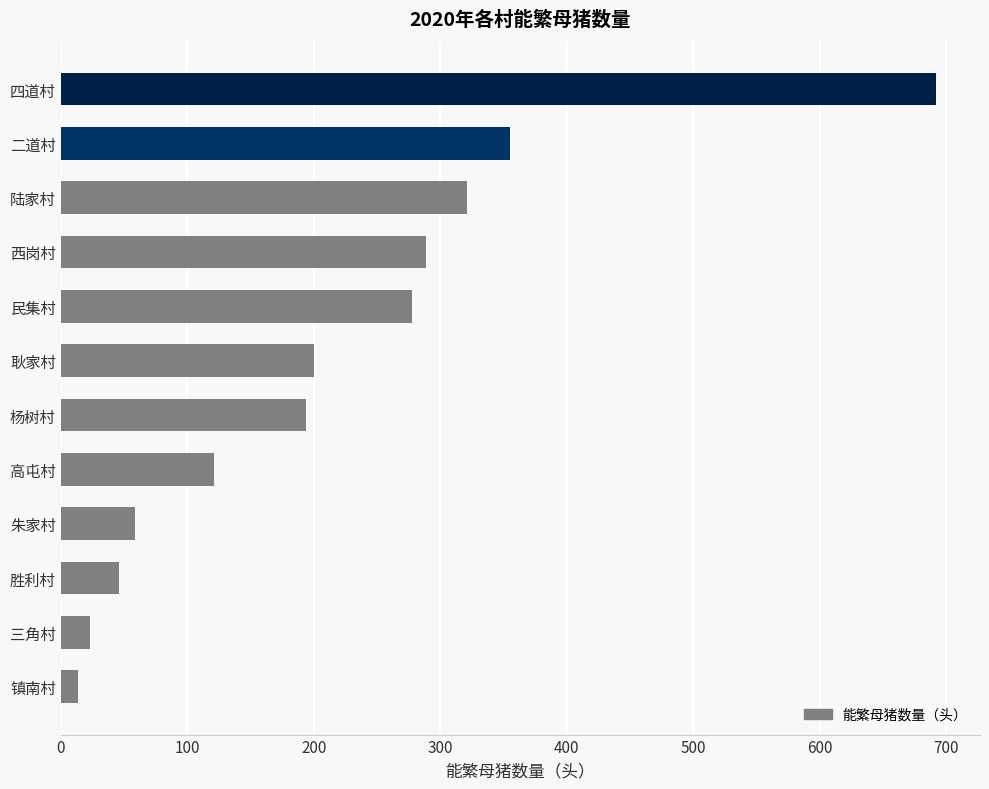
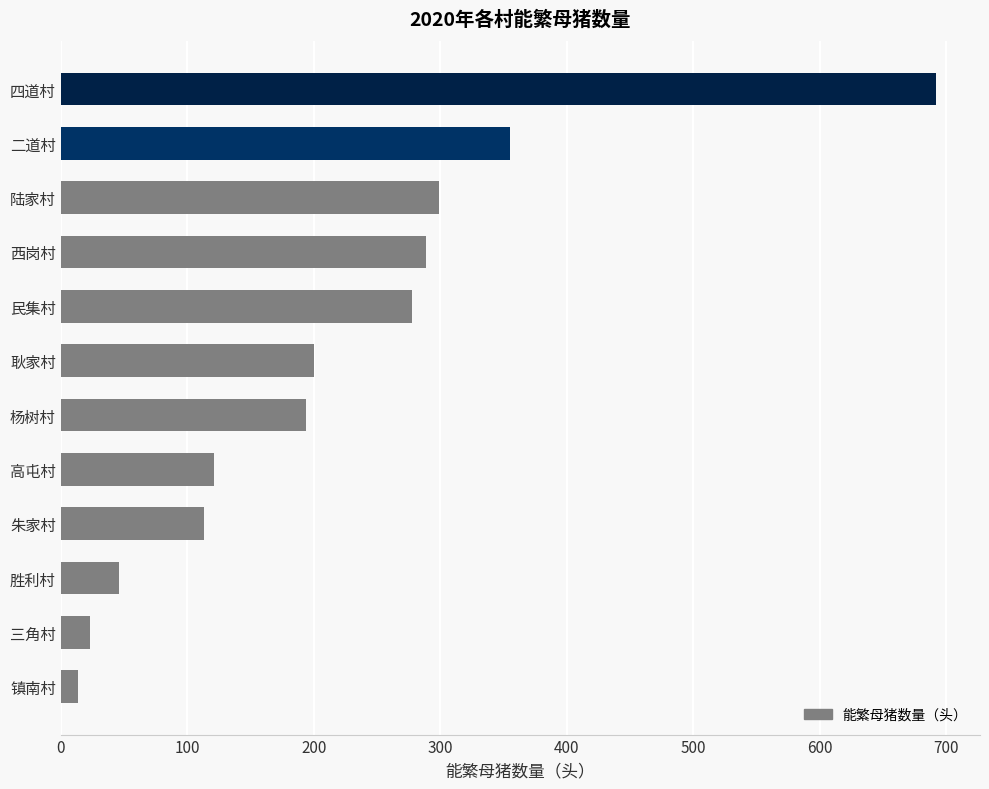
陆家村: 321 -> 299
朱家村: 59 -> 113
